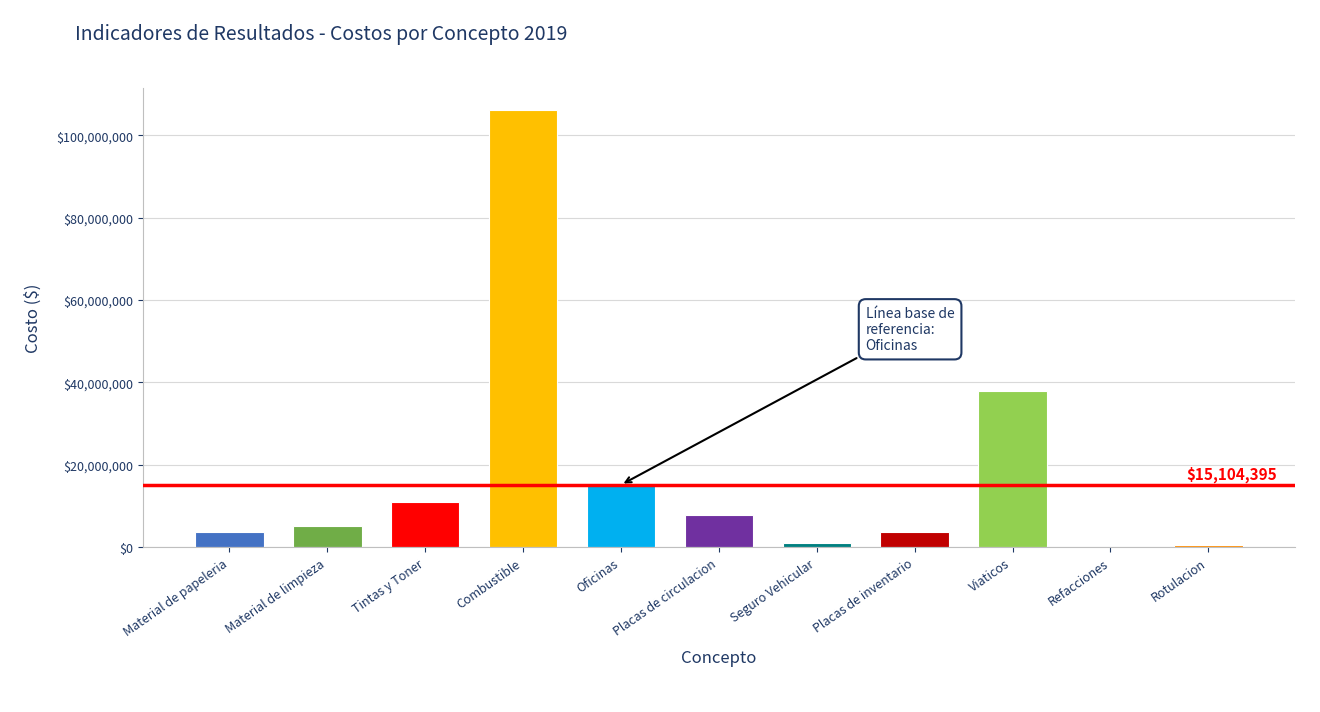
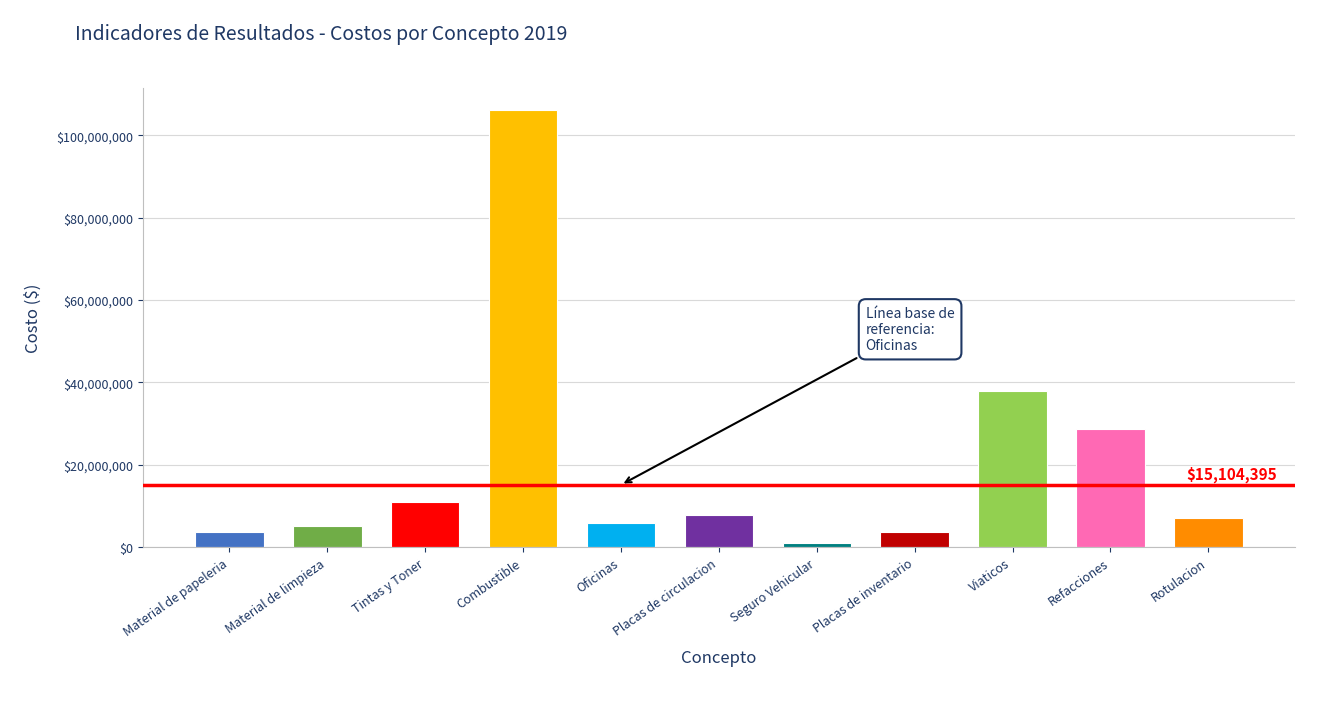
Oficinas: $15,000,000 -> $6,000,000
Refacciones: $0 -> $29,000,000
Rotulacion: $0 -> $7,000,000
